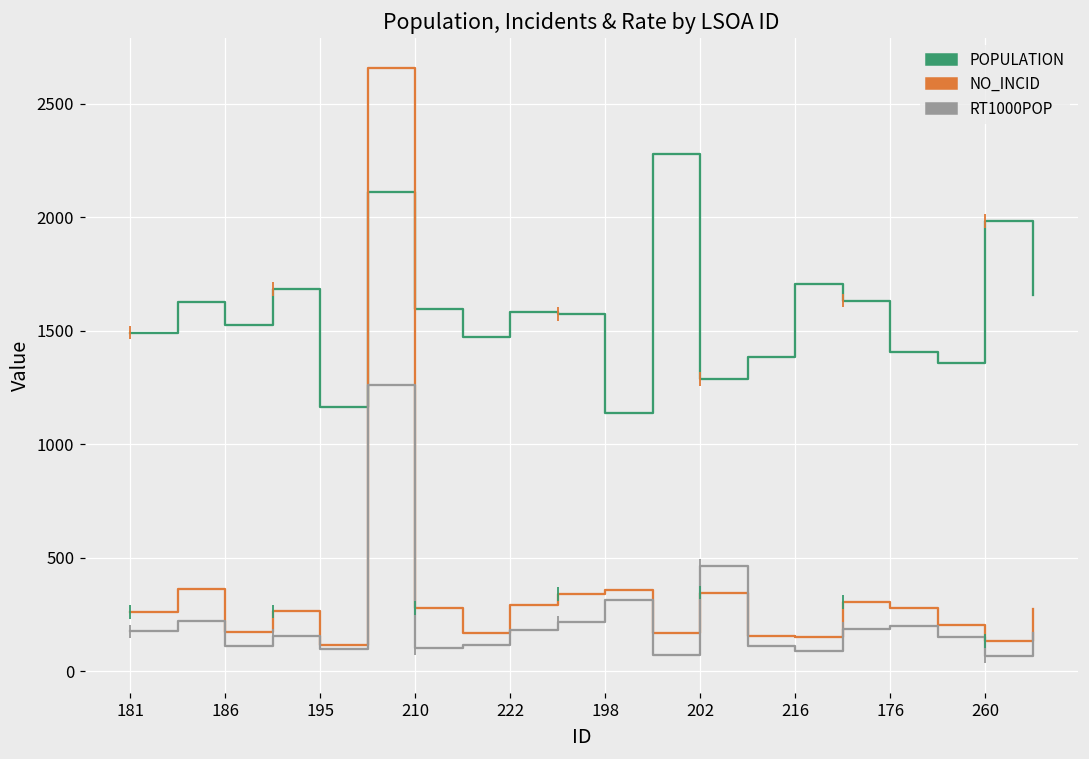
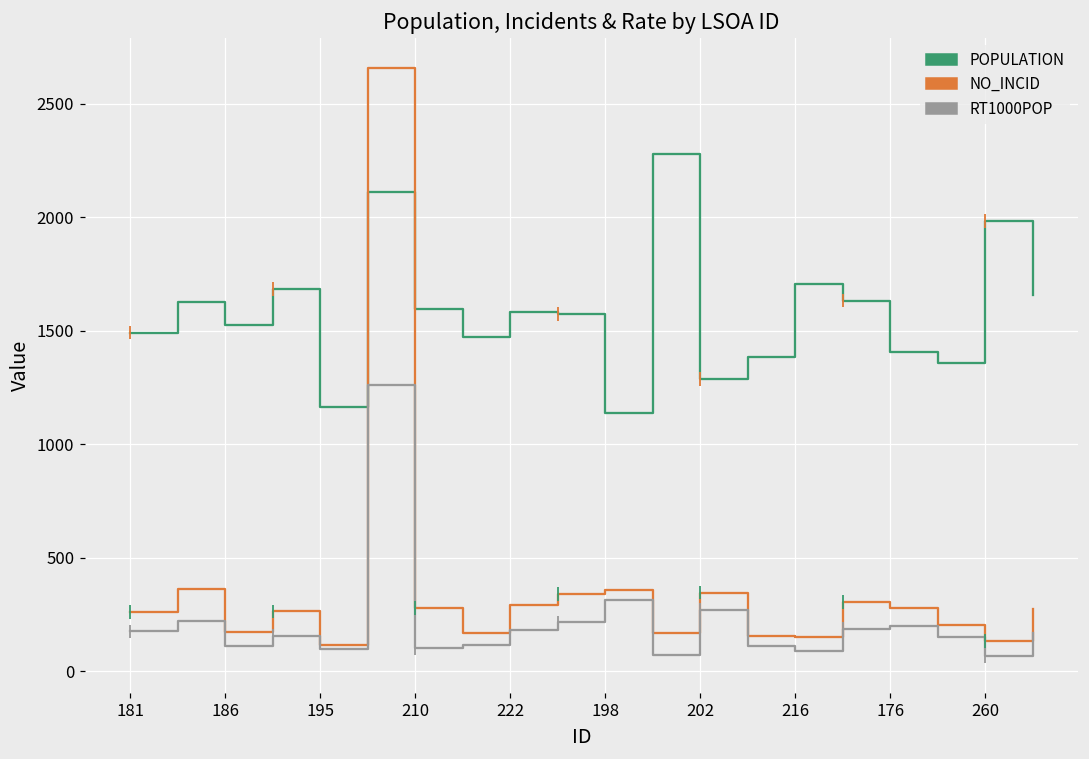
RT1000POP, 202: 460 -> 270
